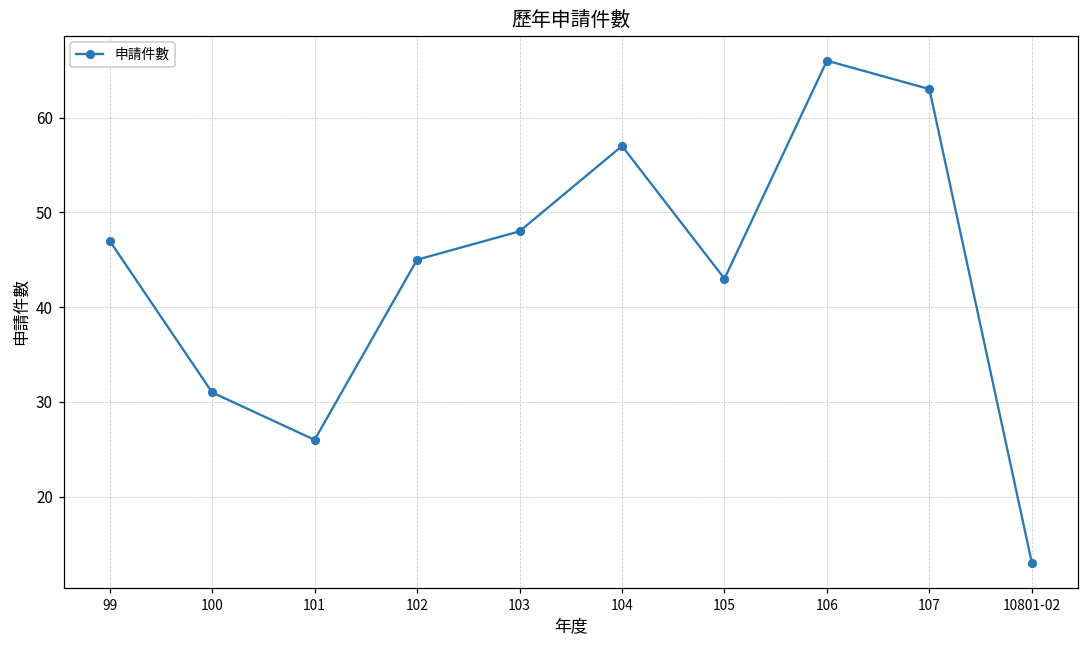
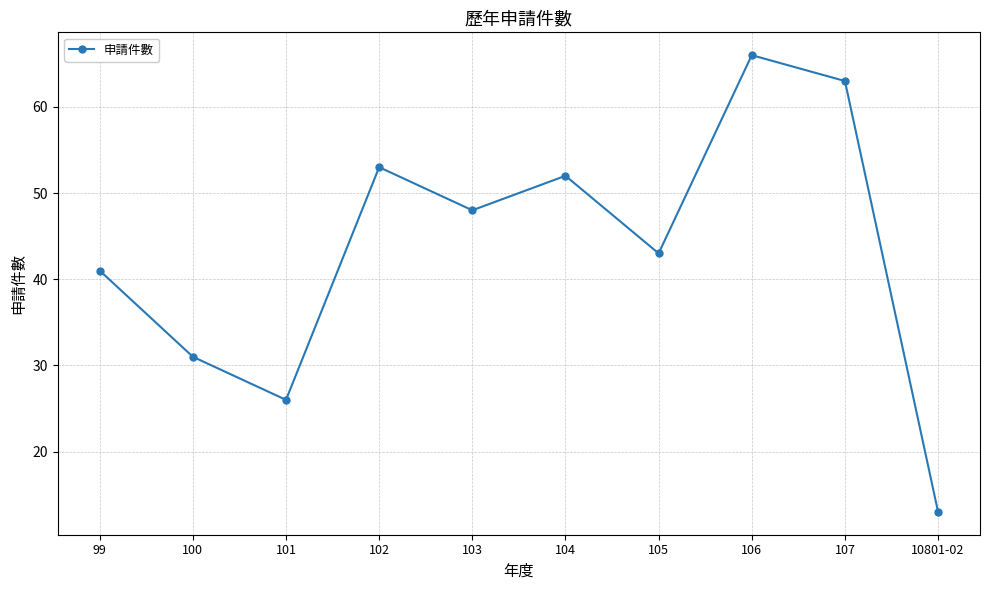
99: 47 -> 41
102: 45 -> 53
104: 57 -> 52
